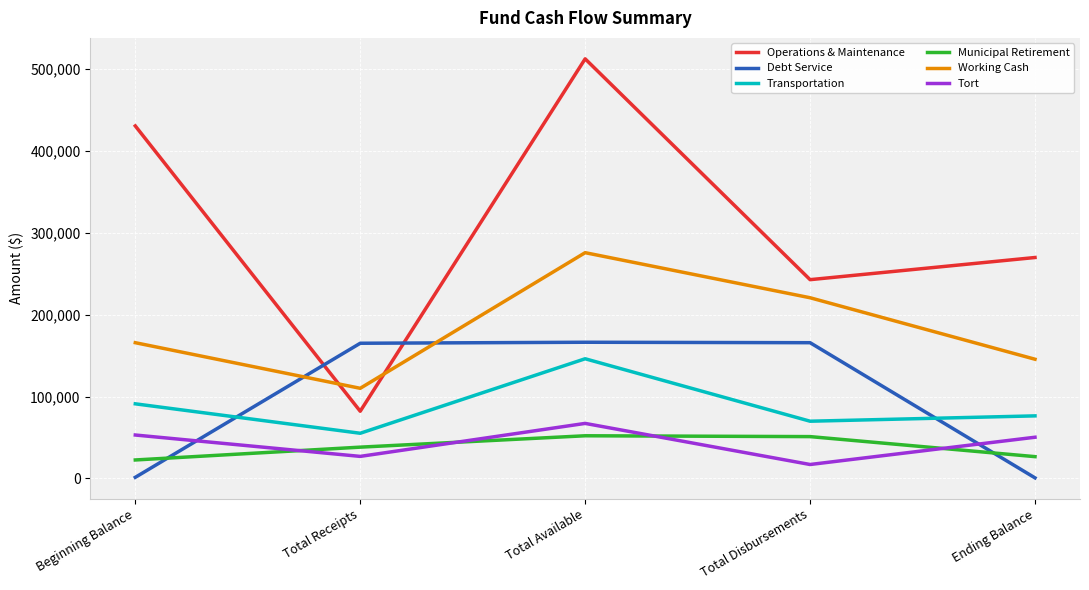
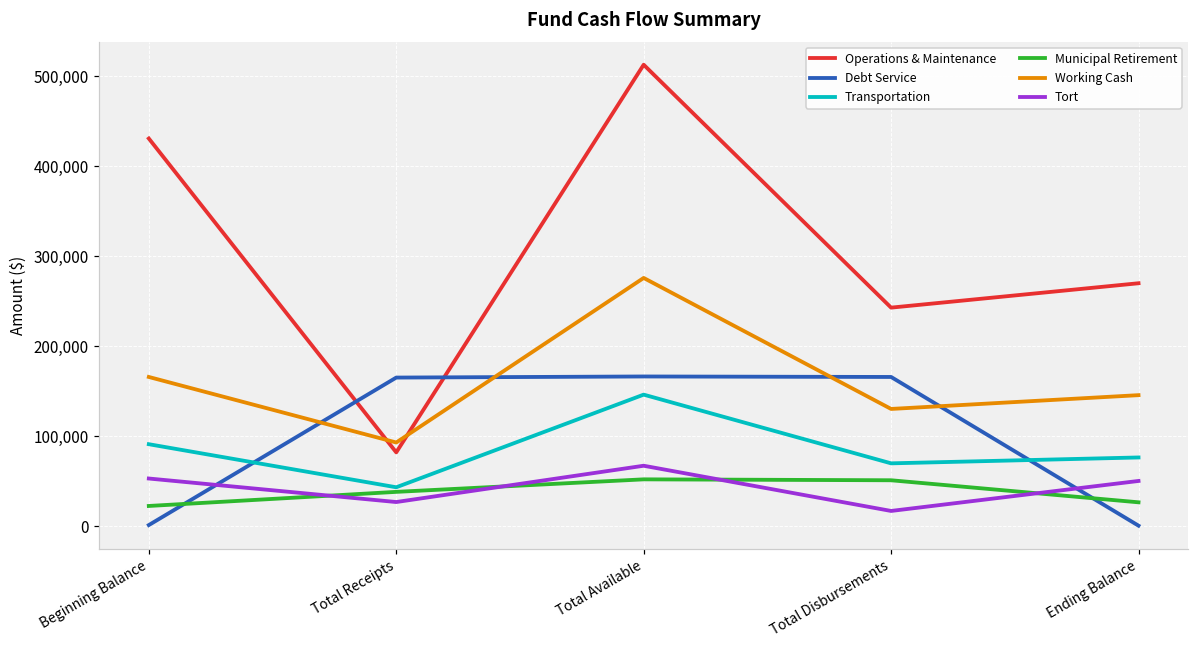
Transportation, Total Receipts: 60,000 -> 40,000
Working Cash, Total Receipts: 110,000 -> 90,000
Working Cash, Total Disbursements: 220,000 -> 130,000
